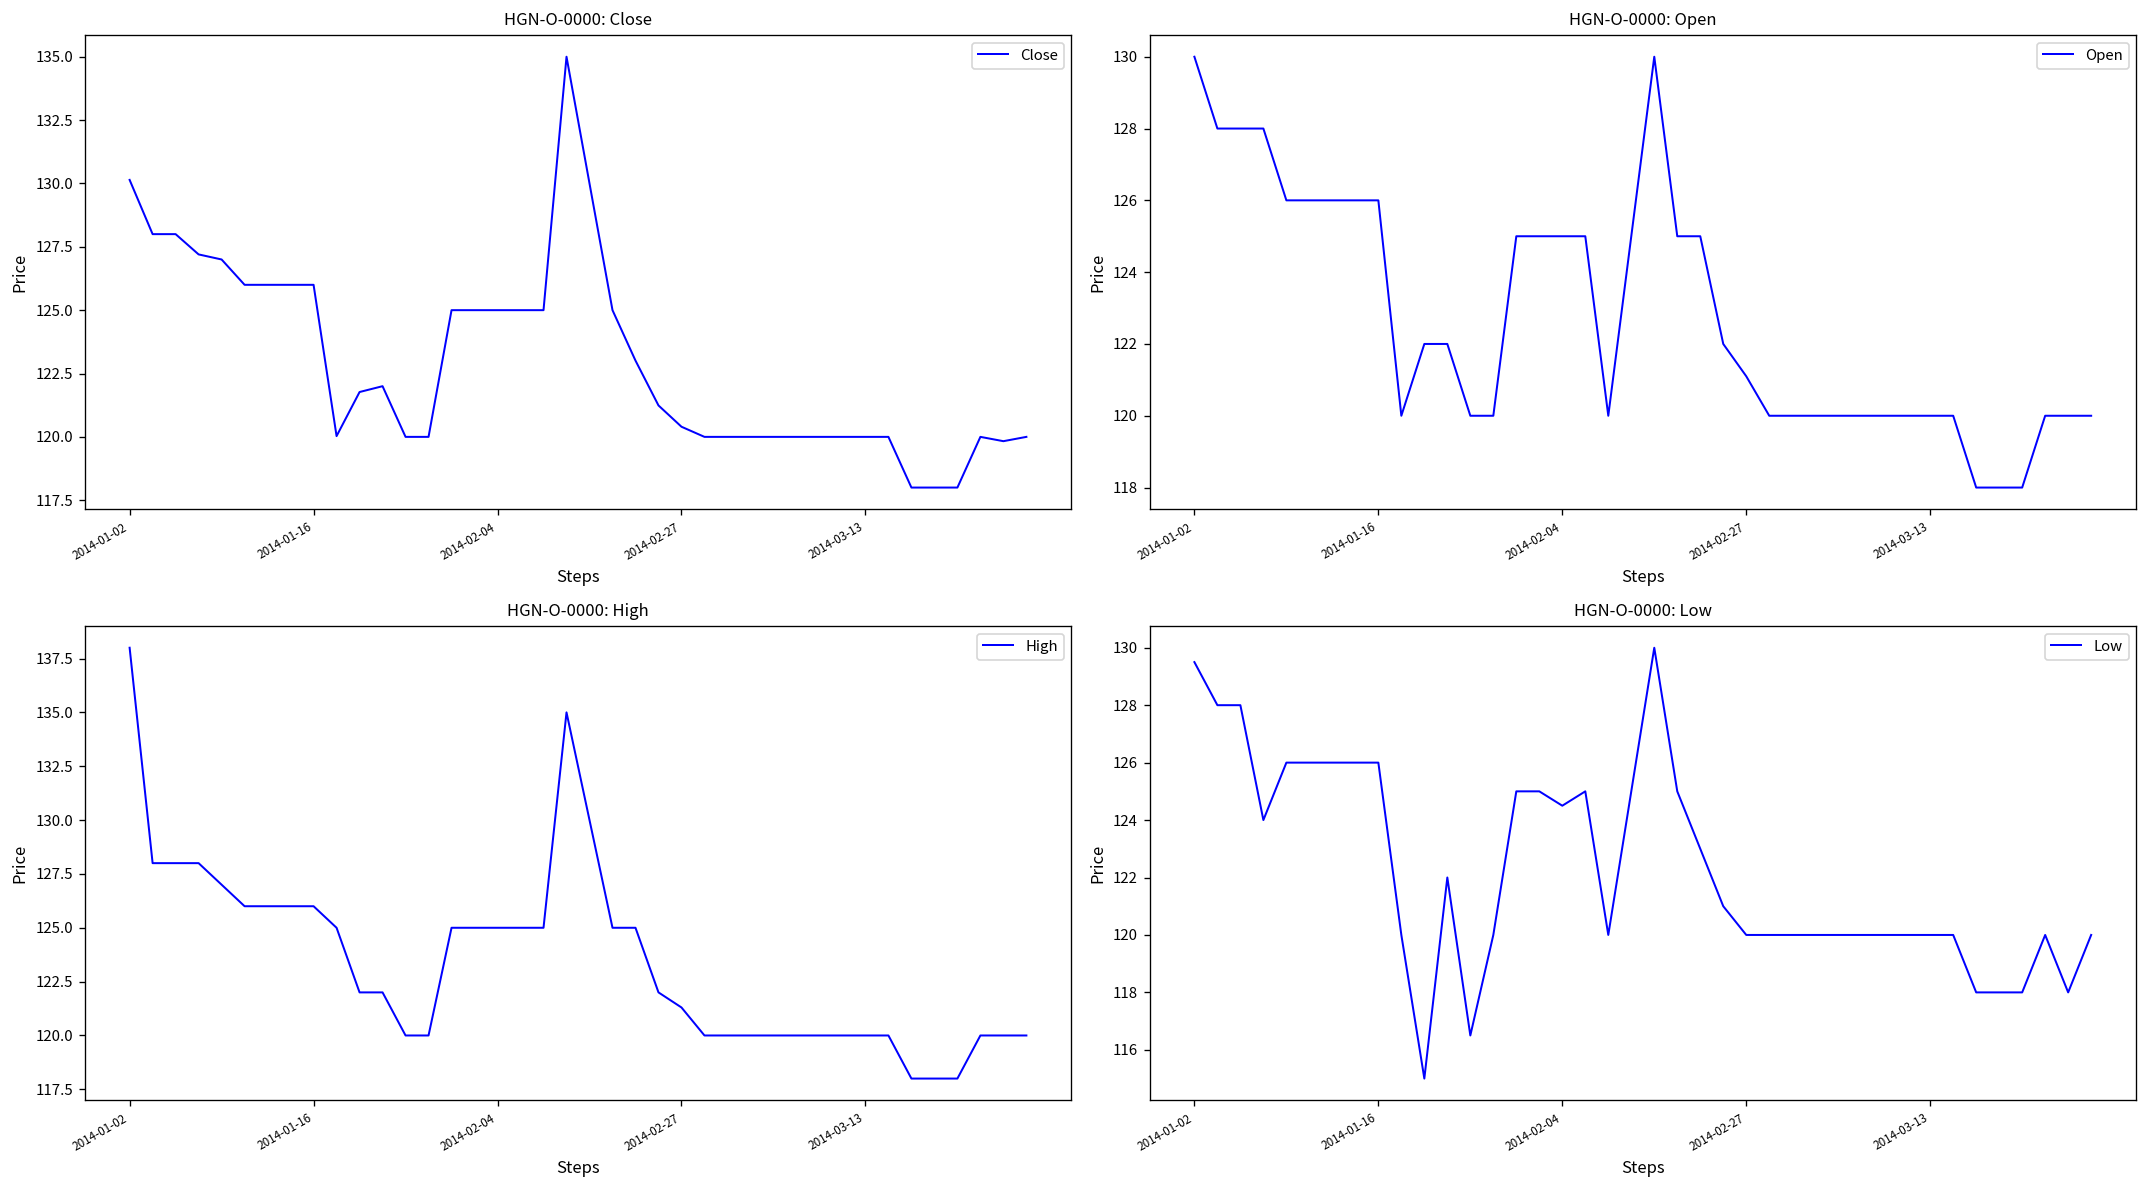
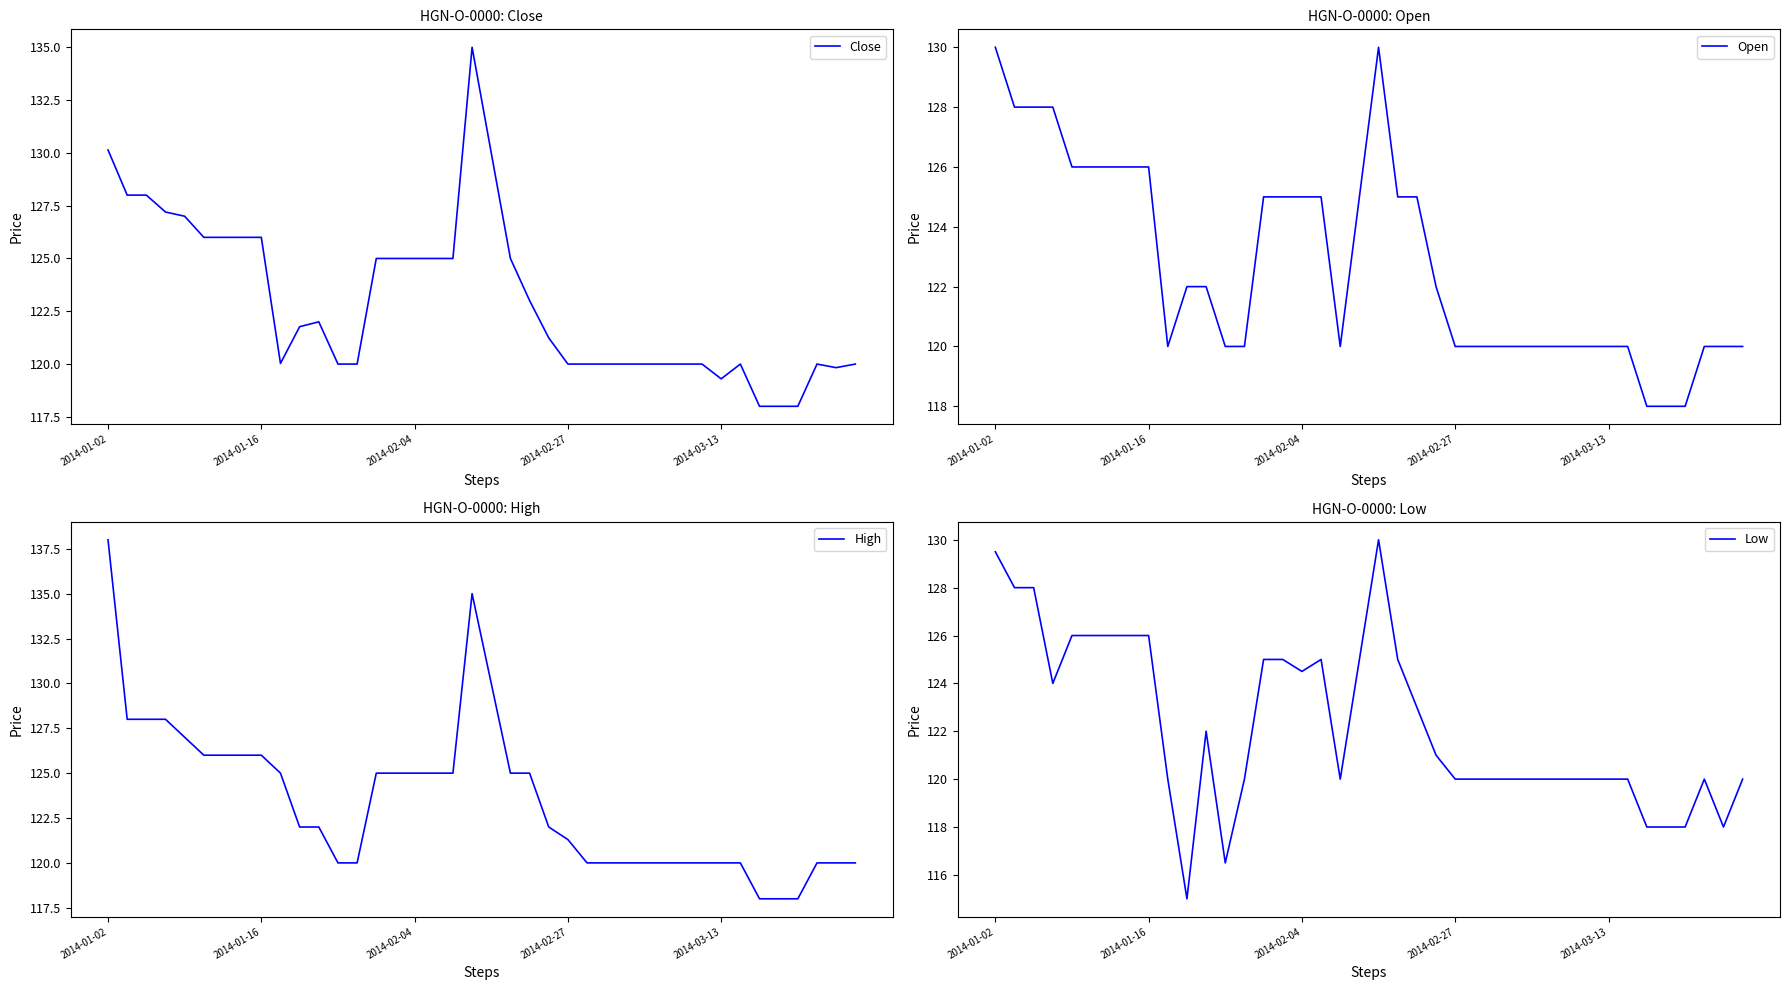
HGN-O-0000: Close, 2014-02-27: 120.4 -> 120.0
HGN-O-0000: Close, 2014-03-13: 120.0 -> 119.3
HGN-O-0000: Open, 2014-02-27: 121.1 -> 120.0
